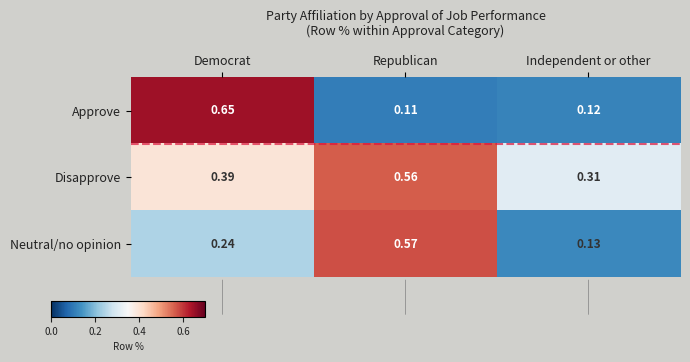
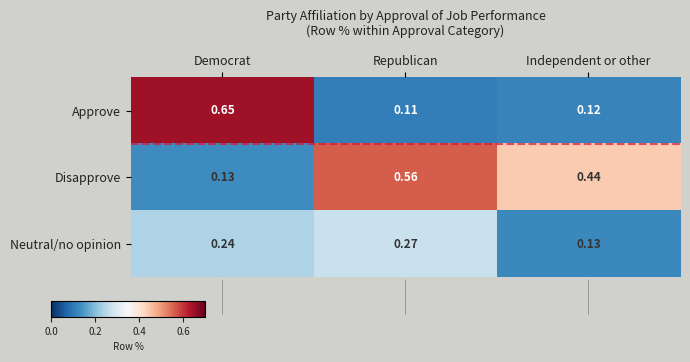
Disapprove, Democrat: 0.39 -> 0.13
Disapprove, Independent or other: 0.31 -> 0.44
Neutral/no opinion, Republican: 0.57 -> 0.27
